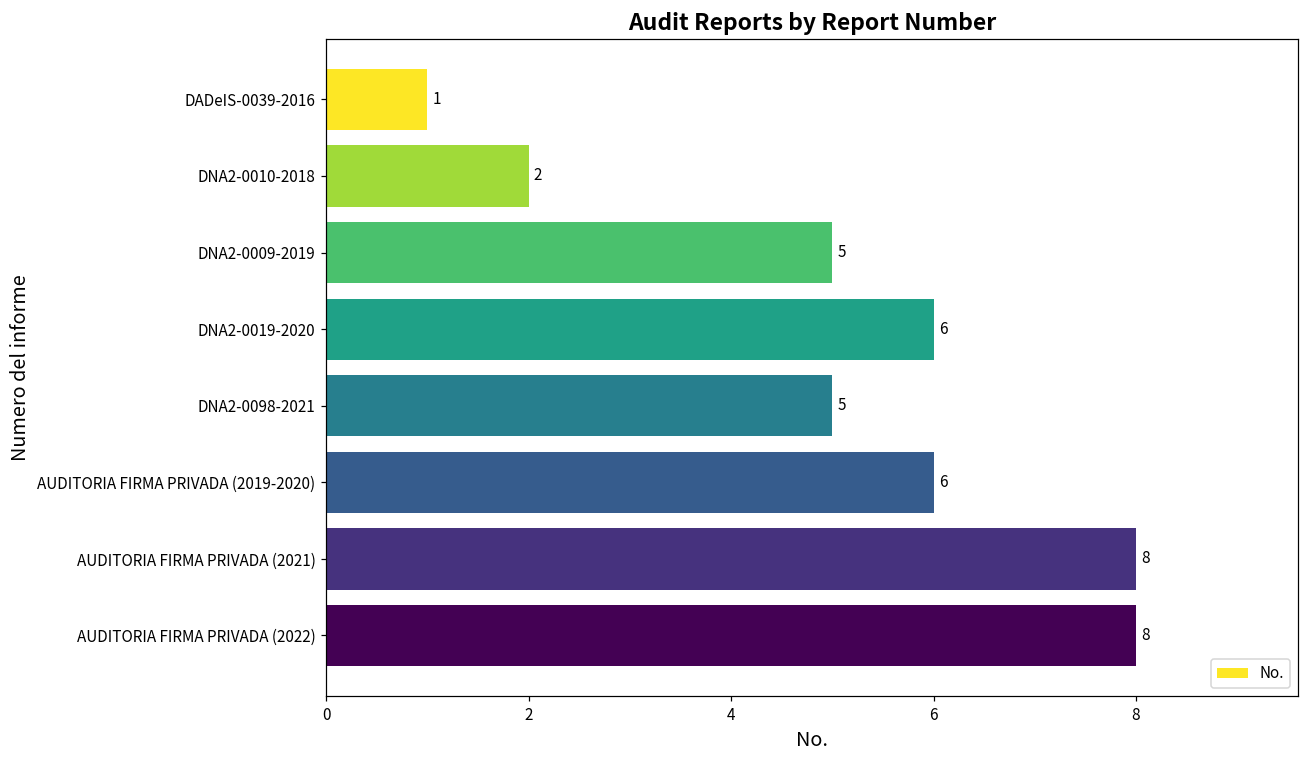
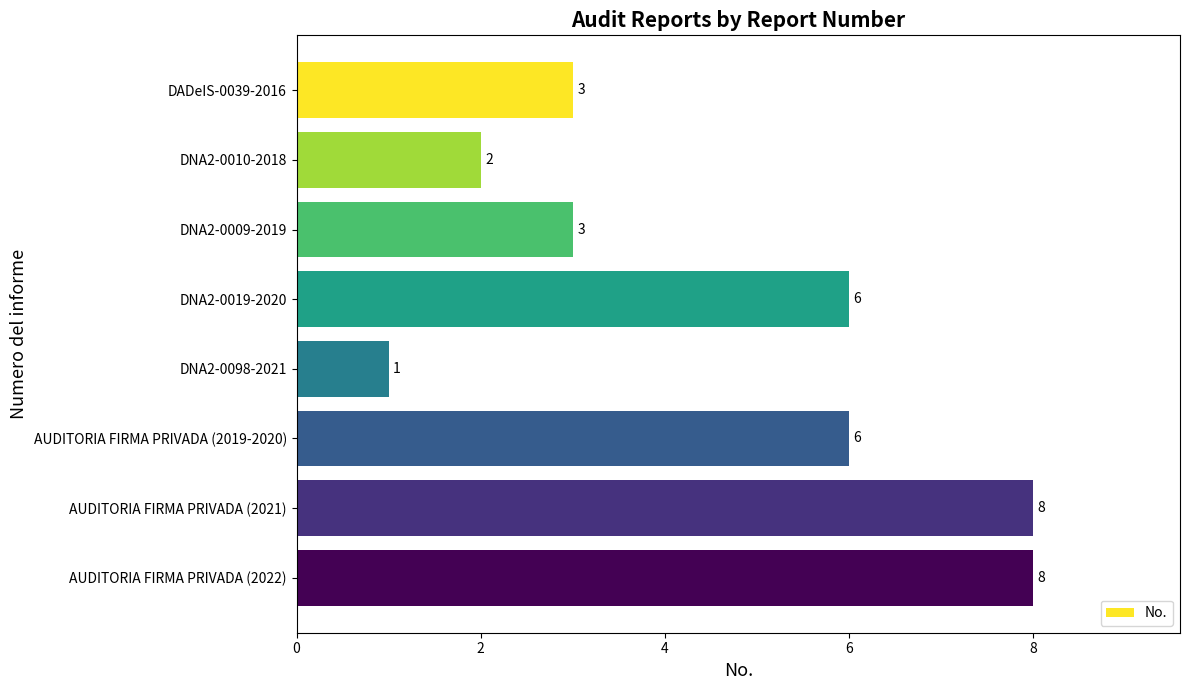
DADeIS-0039-2016: 1 -> 3
DNA2-0009-2019: 5 -> 3
DNA2-0098-2021: 5 -> 1
